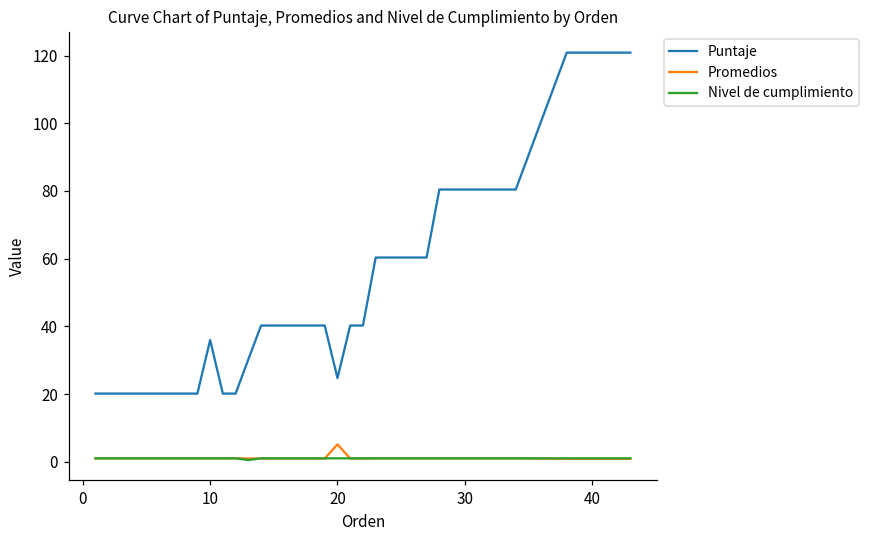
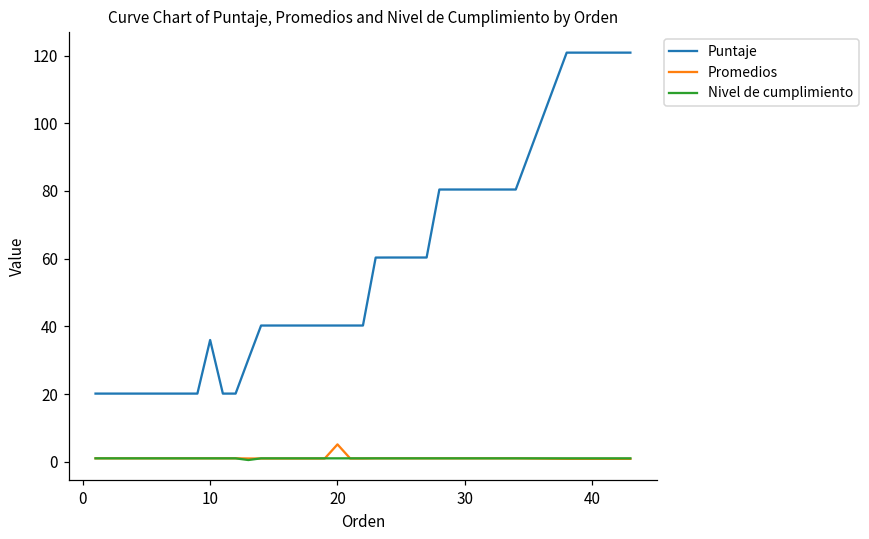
Puntaje, 20: 25 -> 40
